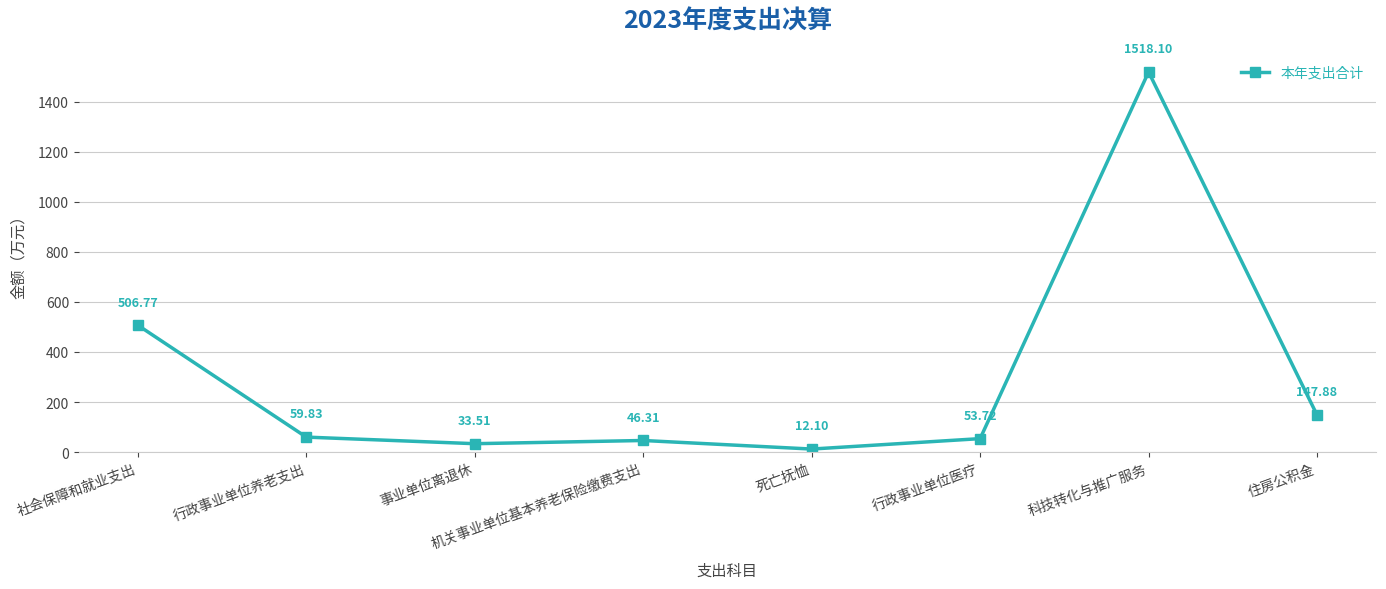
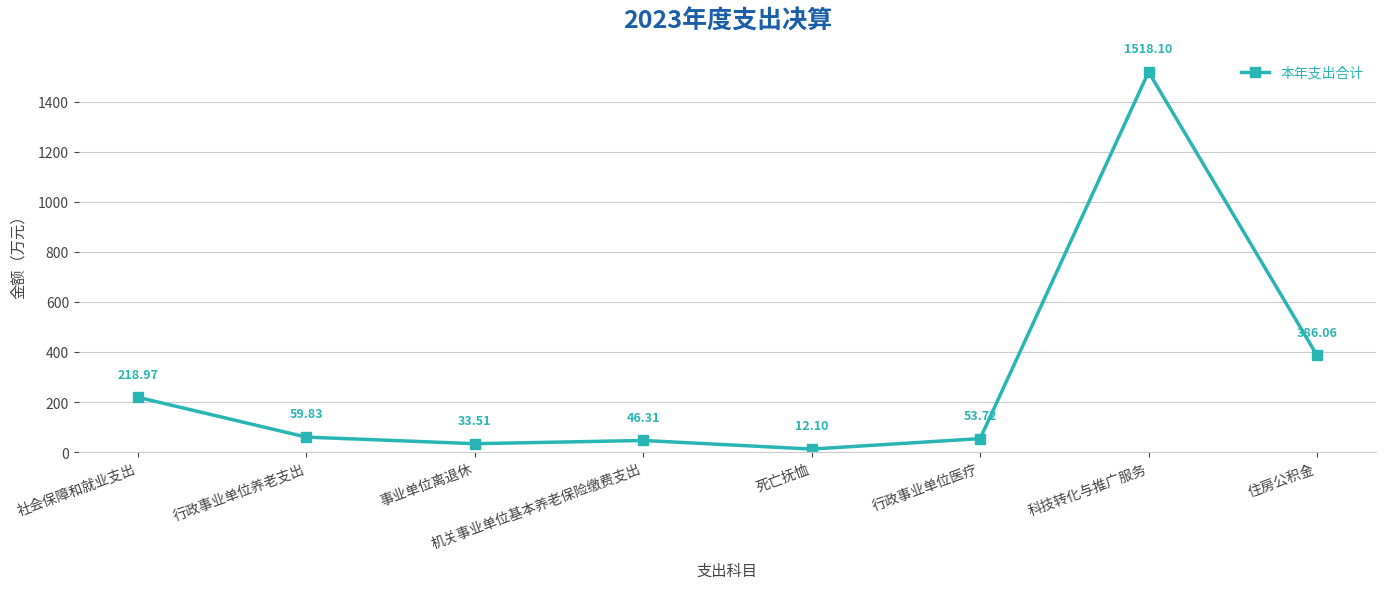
社会保障和就业支出: 506.77 -> 218.97
住房公积金: 147.88 -> 386.06
